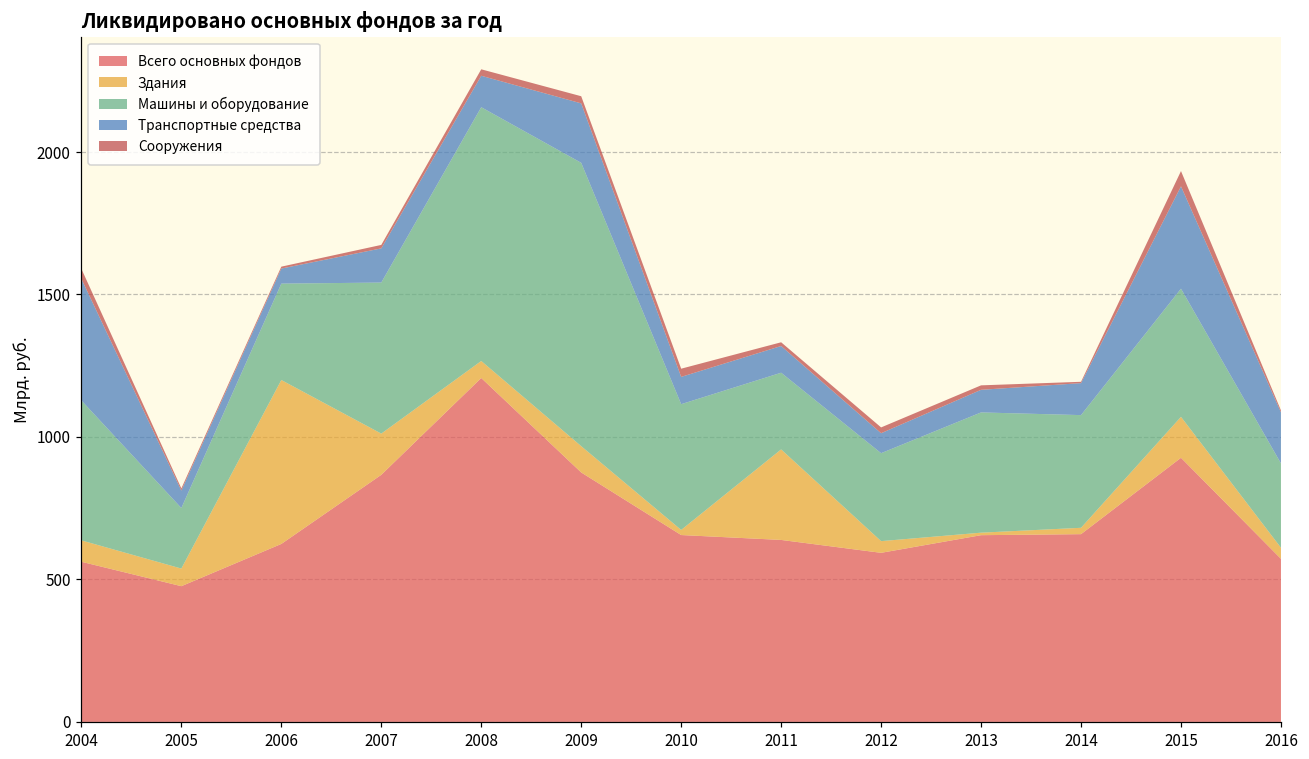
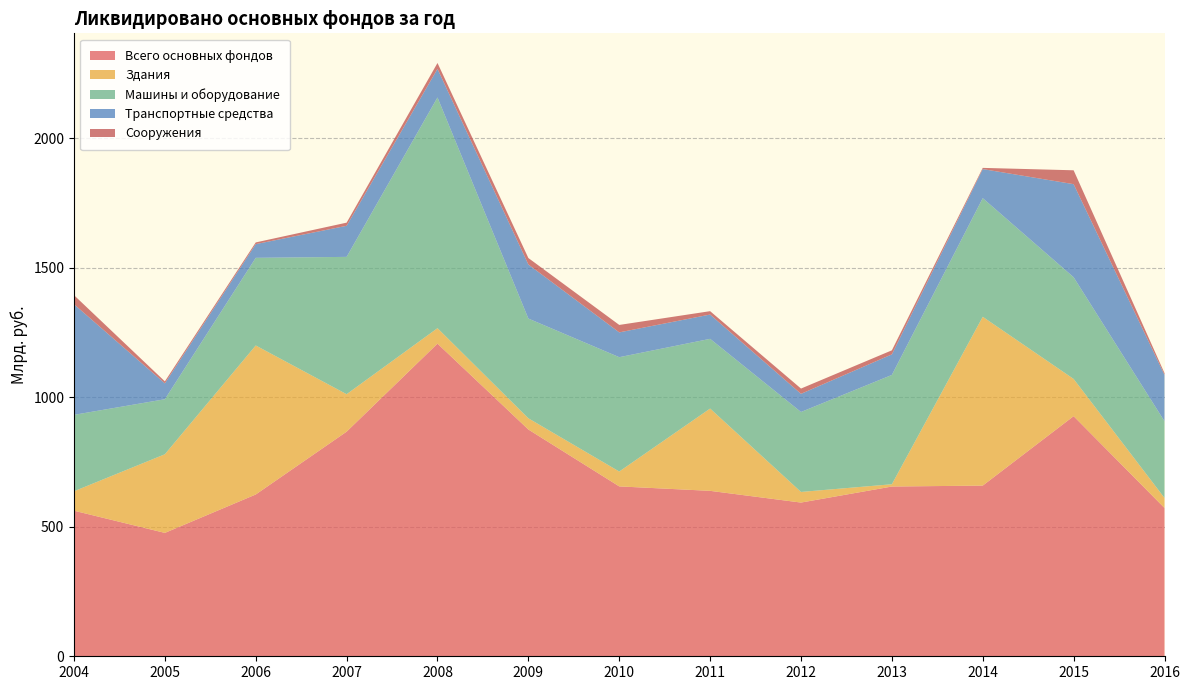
Машины и оборудование, 2004: 490 -> 300
Здания, 2005: 60 -> 300
Здания, 2009: 90 -> 40
Машины и оборудование, 2009: 990 -> 390
Здания, 2010: 20 -> 60
Здания, 2014: 20 -> 650
Машины и оборудование, 2014: 400 -> 460
Машины и оборудование, 2015: 450 -> 390
